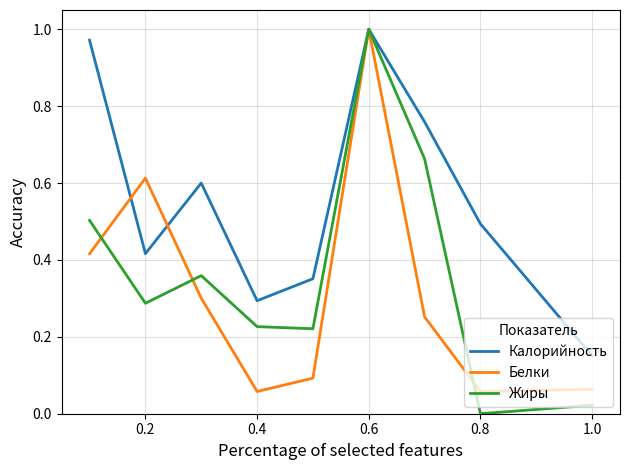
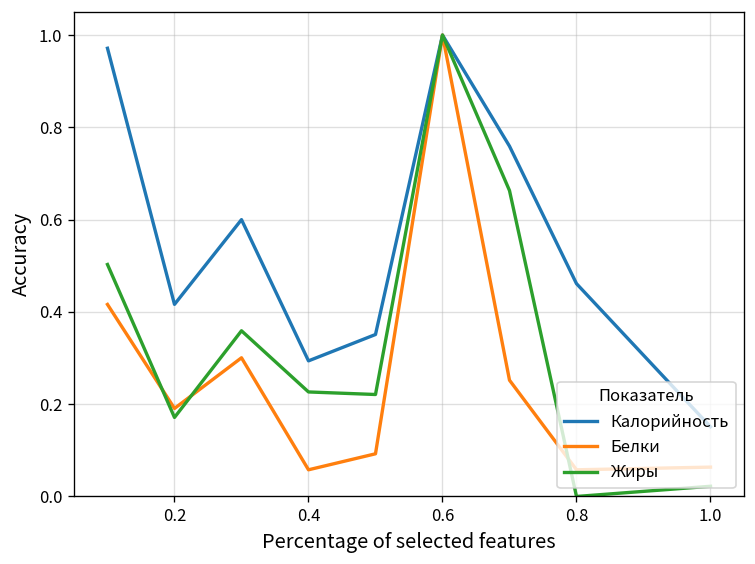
Белки, 0.2: 0.61 -> 0.19
Жиры, 0.2: 0.29 -> 0.17
Калорийность, 0.8: 0.49 -> 0.46
